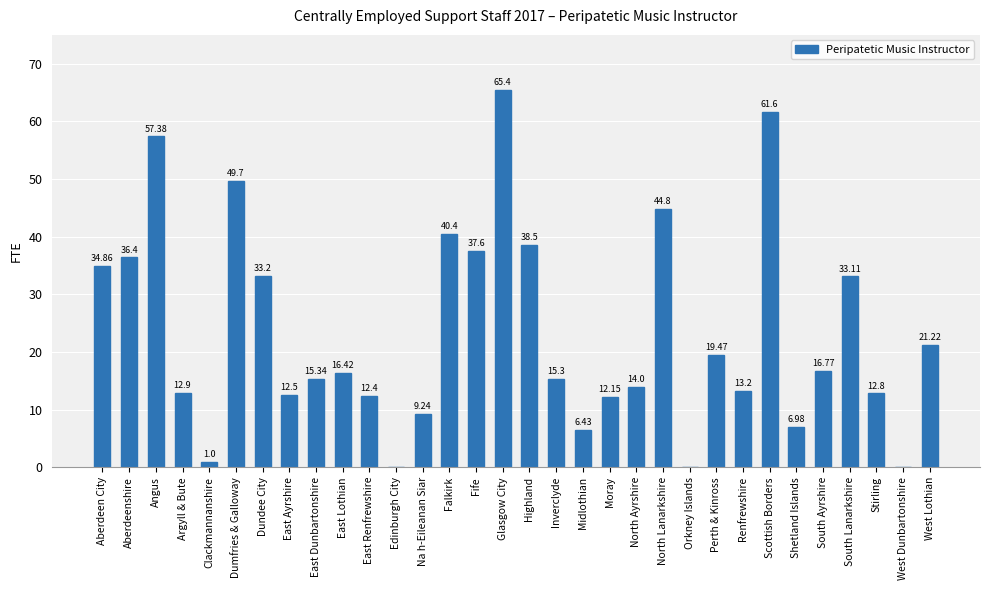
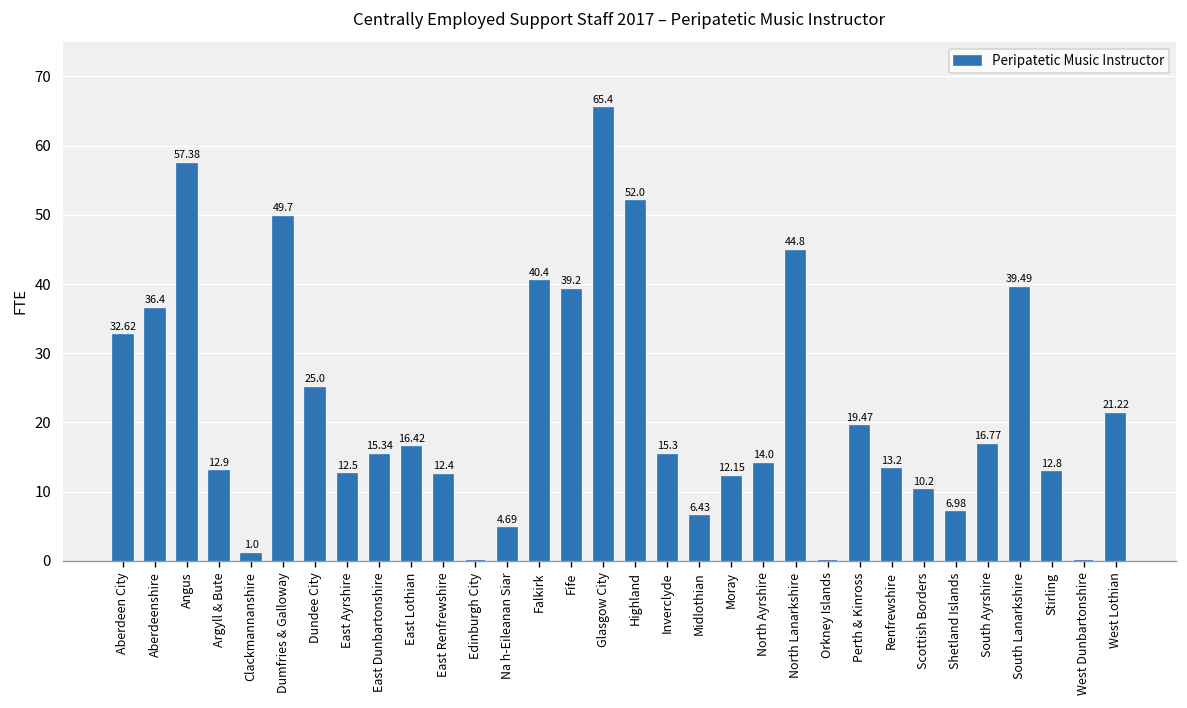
Aberdeen City: 34.86 -> 32.62
Dundee City: 33.2 -> 25.0
Na h-Eileanan Siar: 9.24 -> 4.69
Fife: 37.6 -> 39.2
Highland: 38.5 -> 52.0
Scottish Borders: 61.6 -> 10.2
South Lanarkshire: 33.11 -> 39.49
